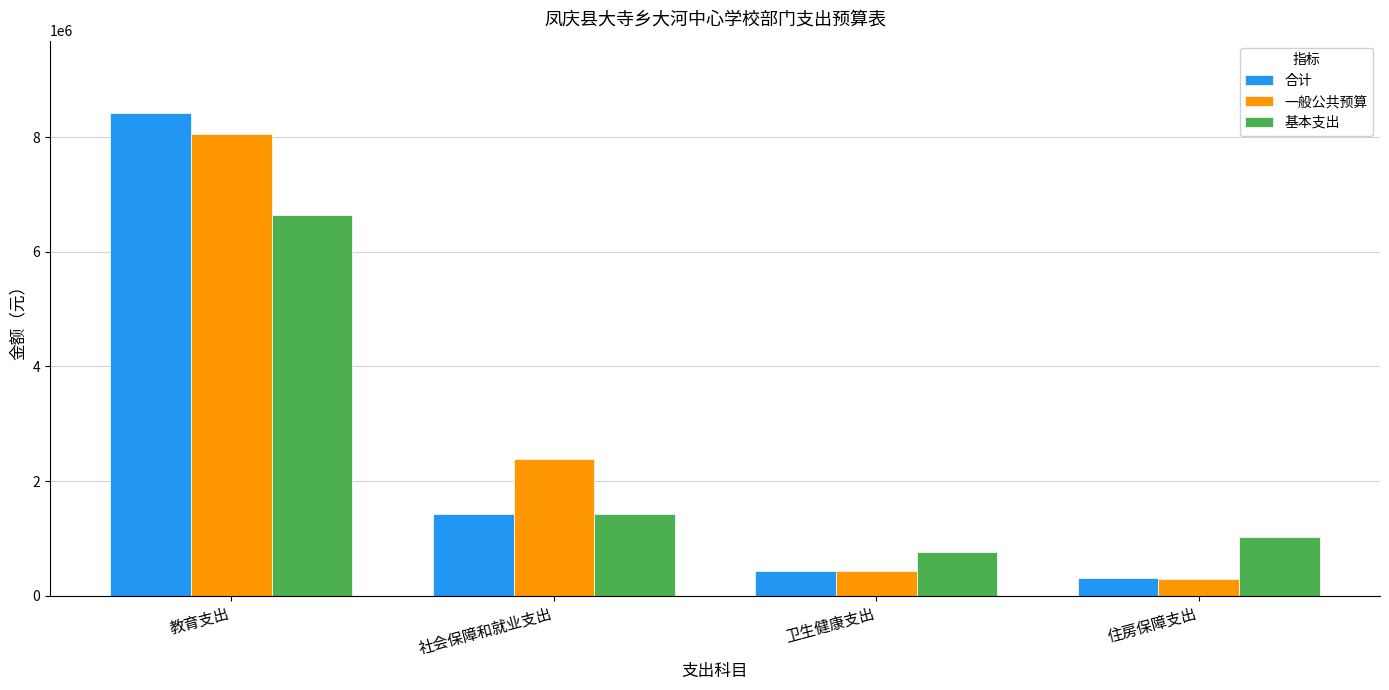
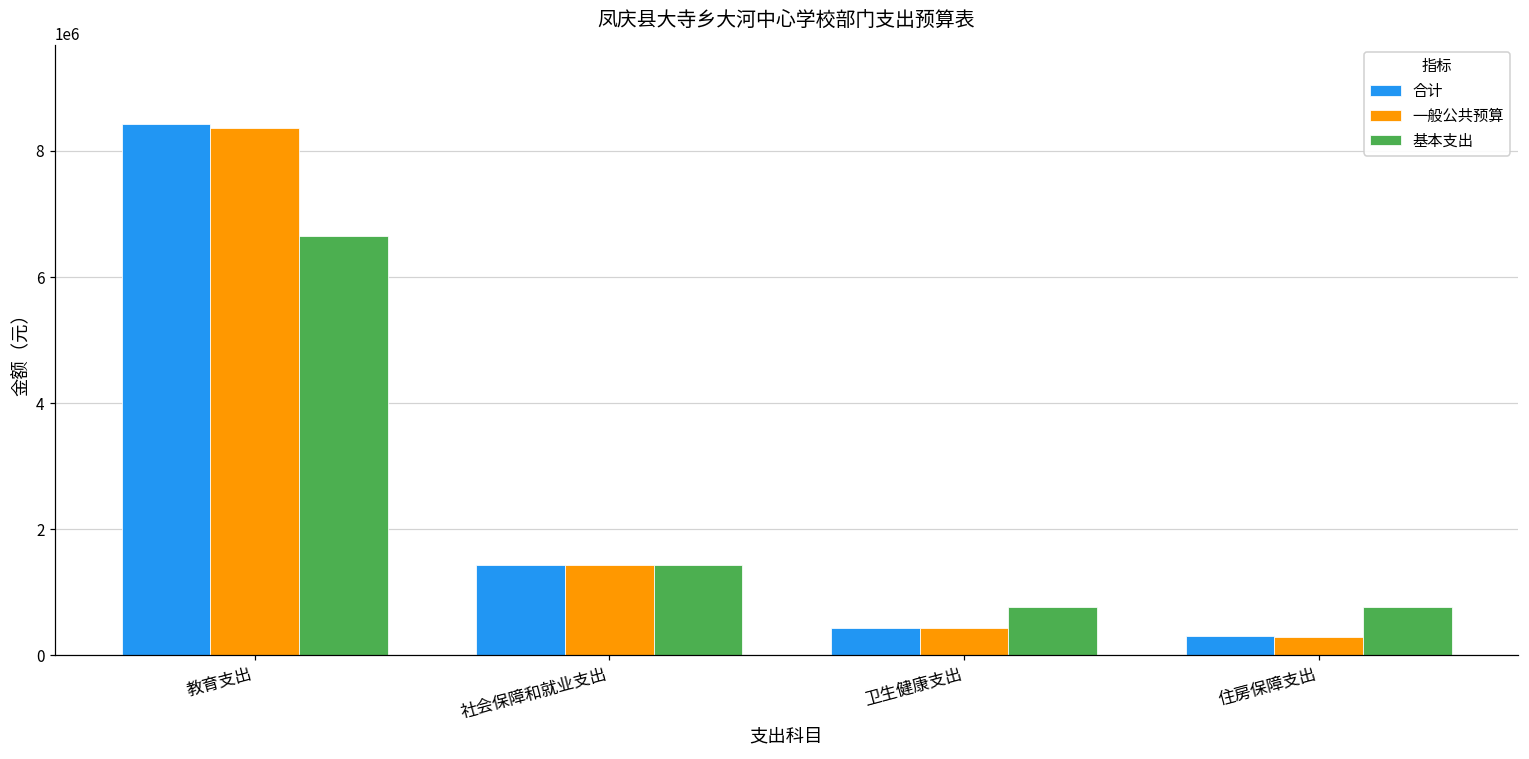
一般公共预算, 教育支出: 8100000 -> 8400000
一般公共预算, 社会保障和就业支出: 2400000 -> 1400000
基本支出, 住房保障支出: 1000000 -> 800000
